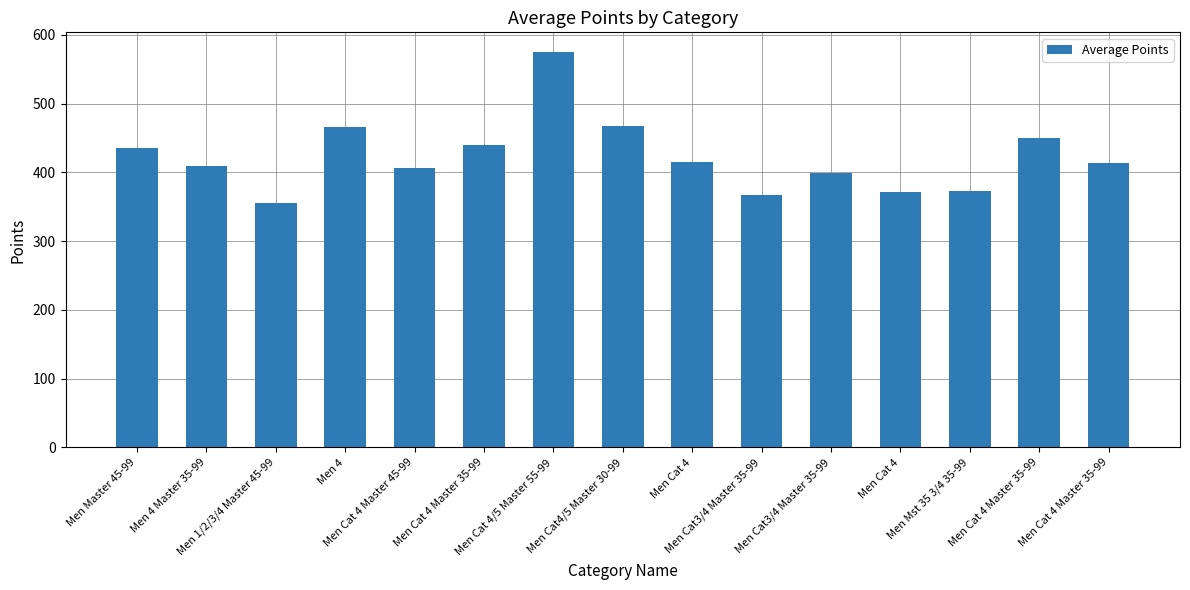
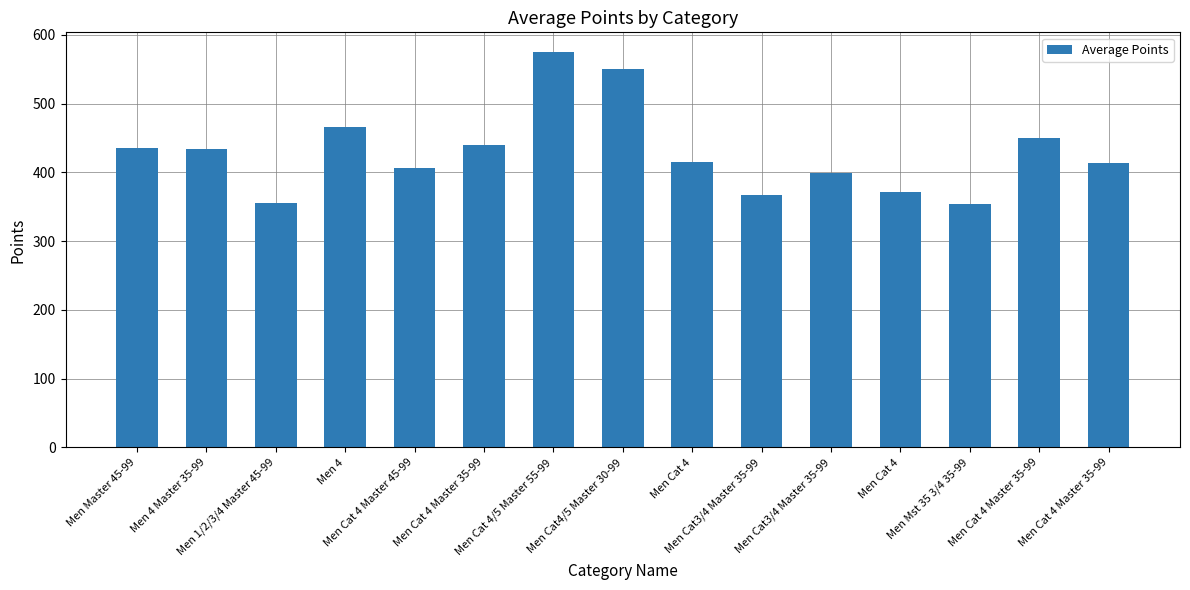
Men 4 Master 35-99: 410 -> 430
Men Cat4/5 Master 30-99: 470 -> 550
Men Mst 35 3/4 35-99: 370 -> 350
